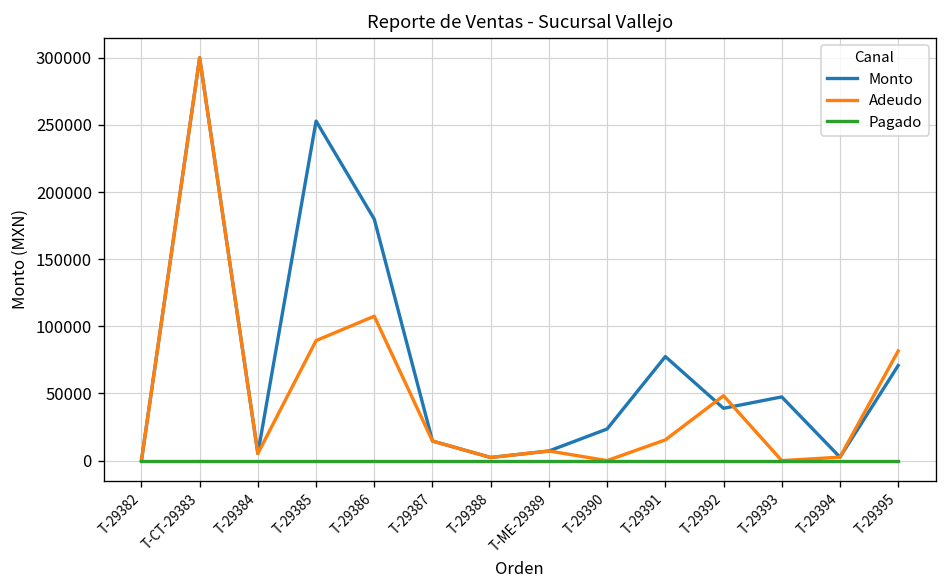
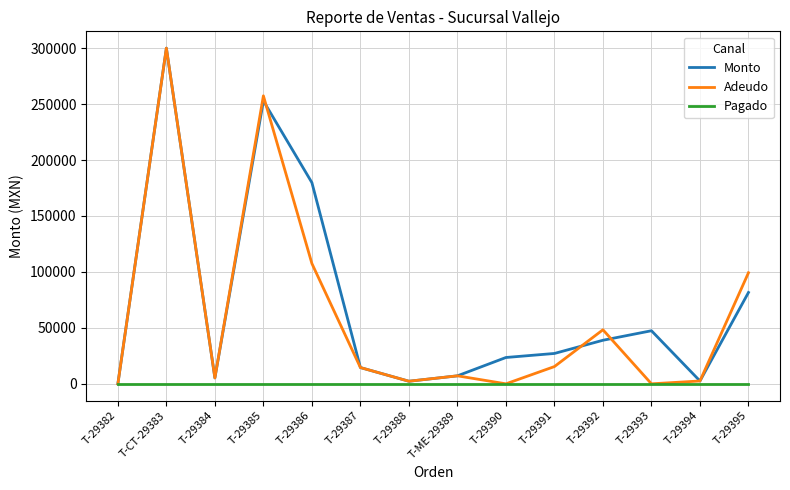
Adeudo, T-29385: 89000 -> 257000
Monto, T-29391: 77000 -> 27000
Monto, T-29395: 71000 -> 82000
Adeudo, T-29395: 82000 -> 99000
